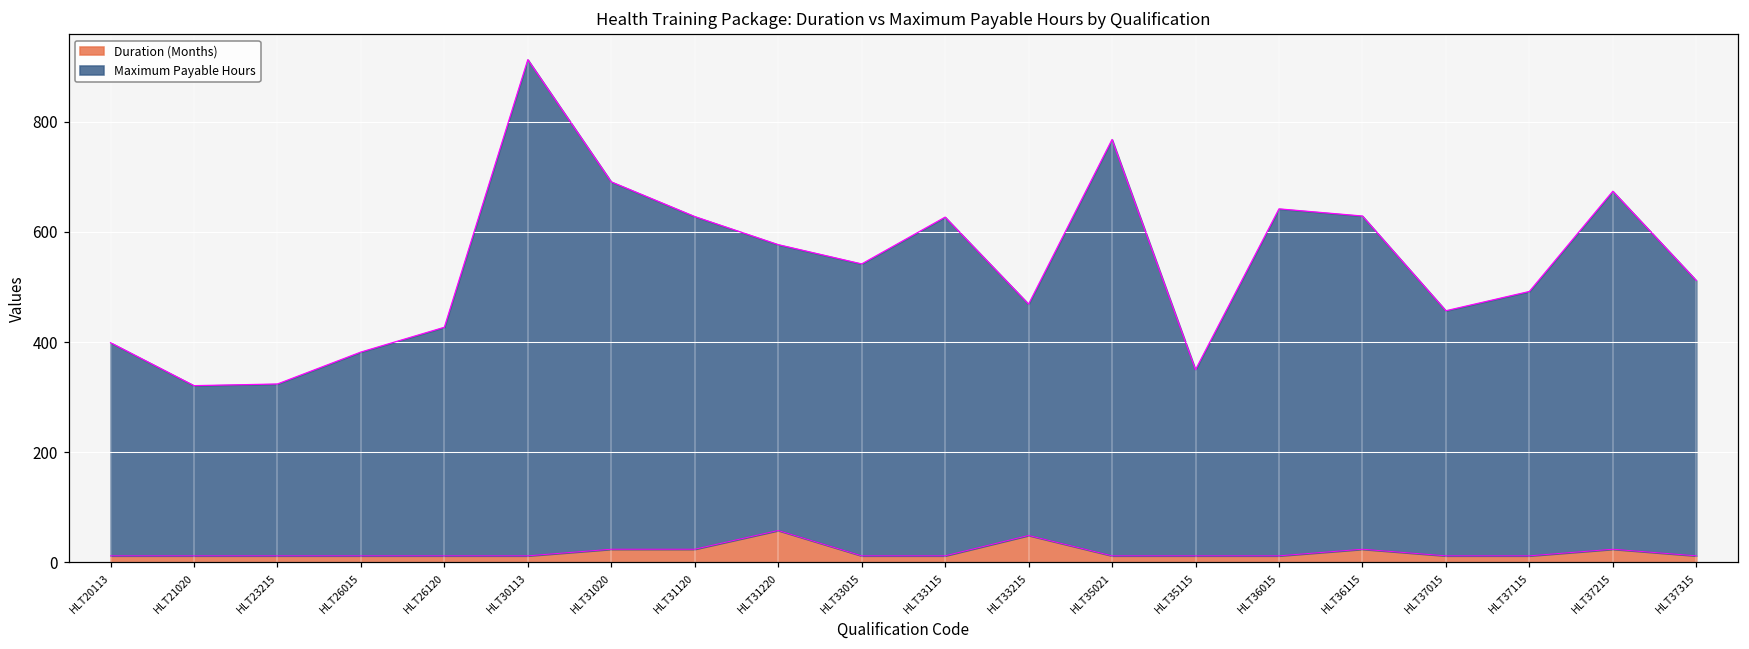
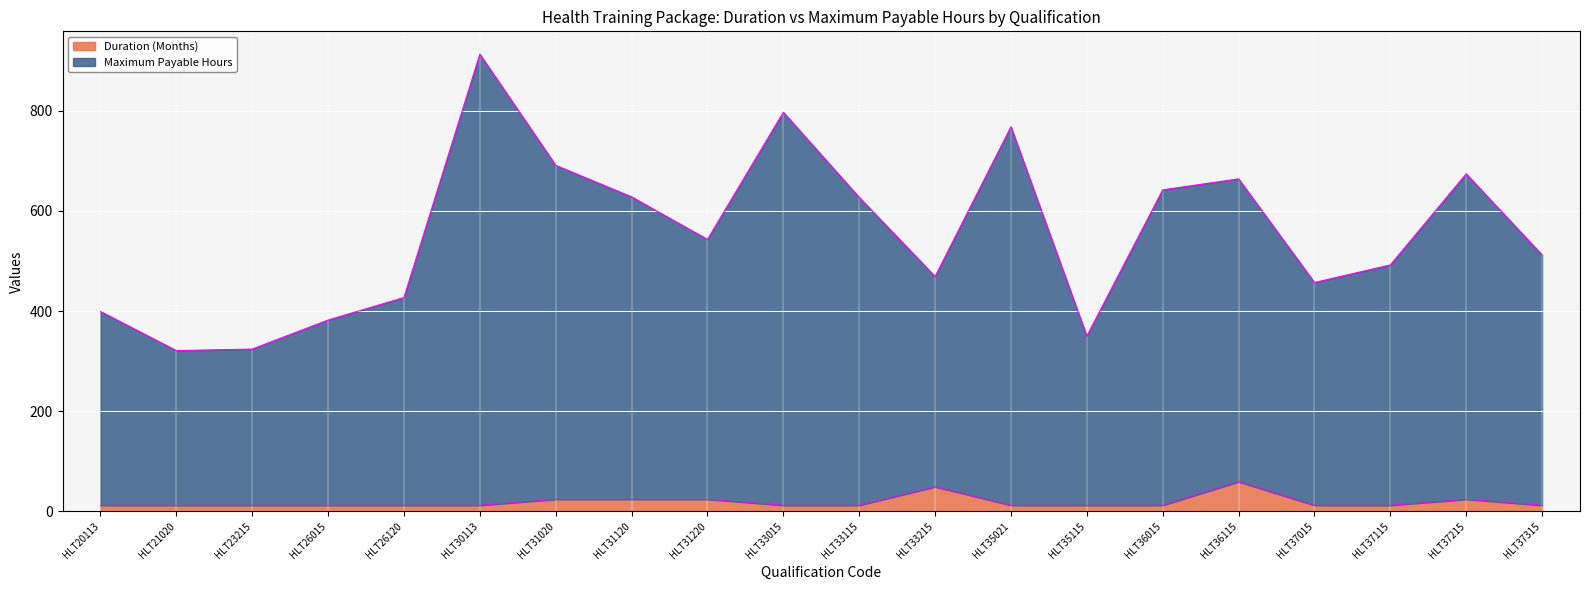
Duration (Months), HLT31220: 60 -> 20
Maximum Payable Hours, HLT33015: 530 -> 790
Duration (Months), HLT36115: 20 -> 60
